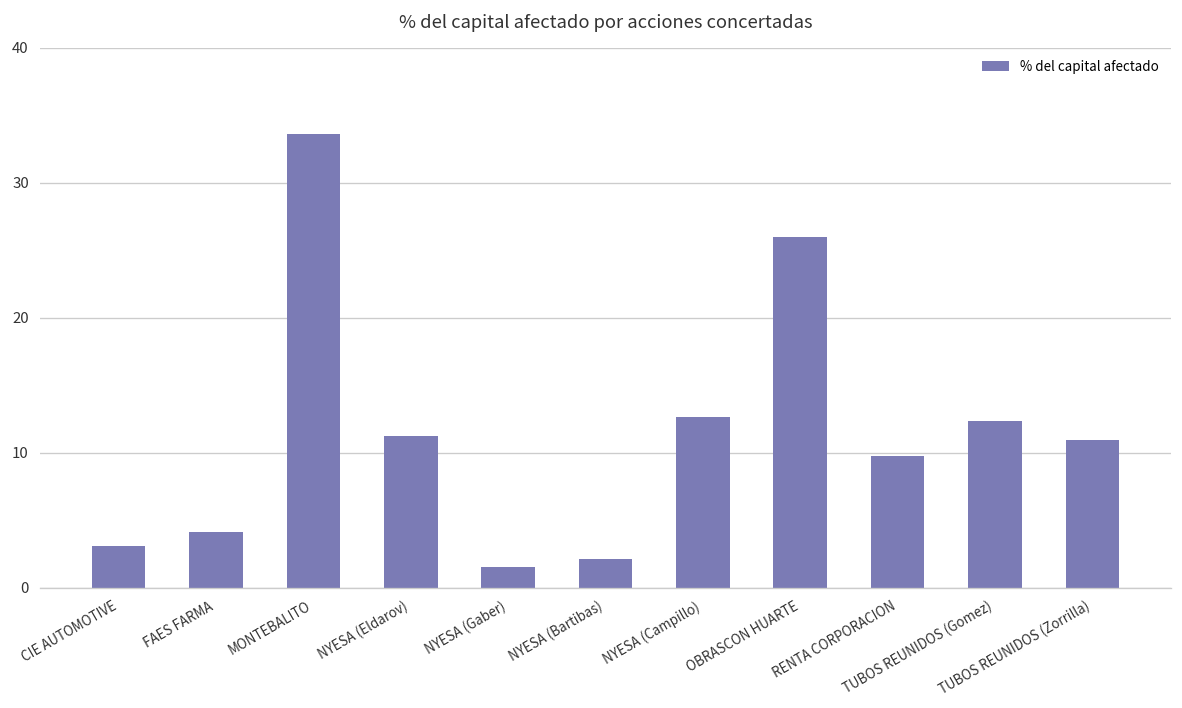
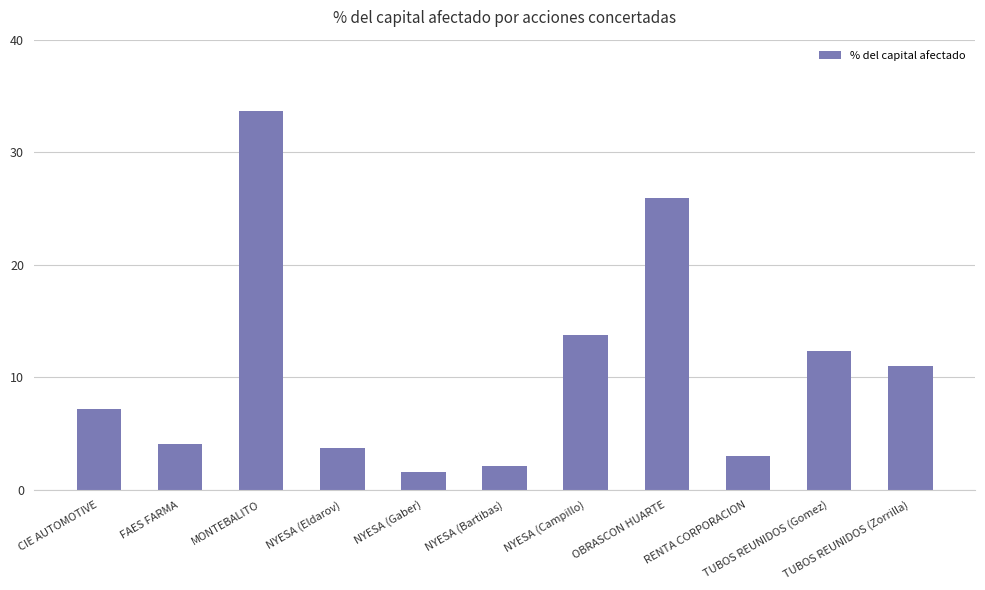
CIE AUTOMOTIVE: 3.1 -> 7.2
NYESA (Eldarov): 11.3 -> 3.7
NYESA (Campillo): 12.6 -> 13.8
RENTA CORPORACION: 9.7 -> 3.0
